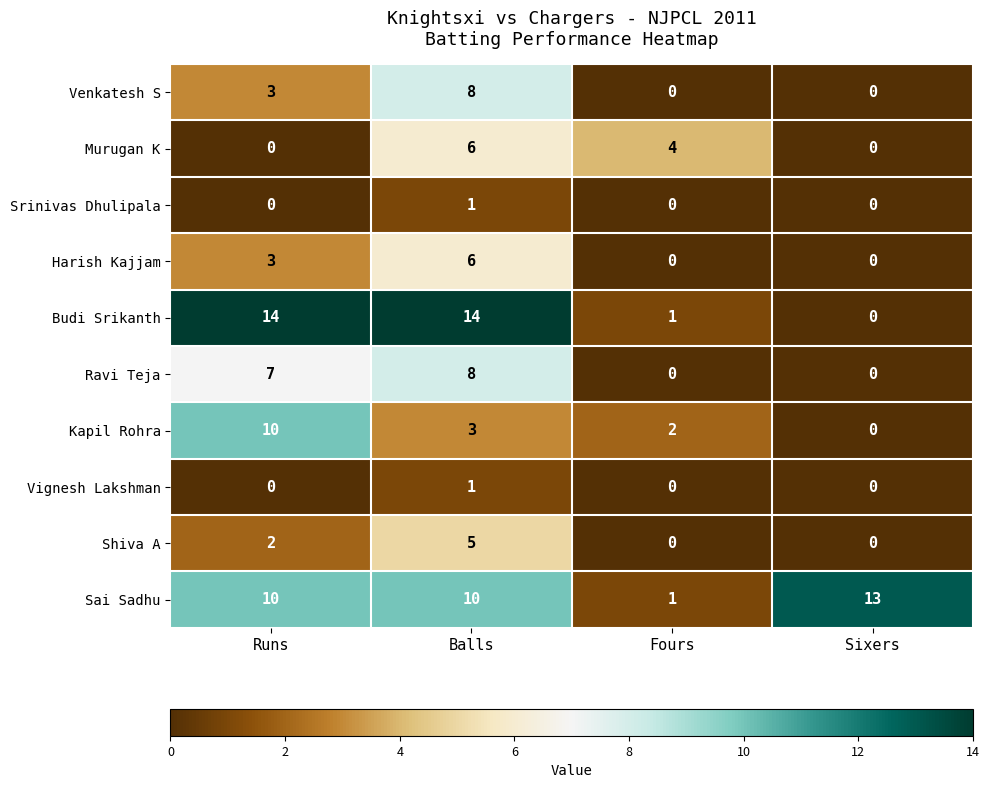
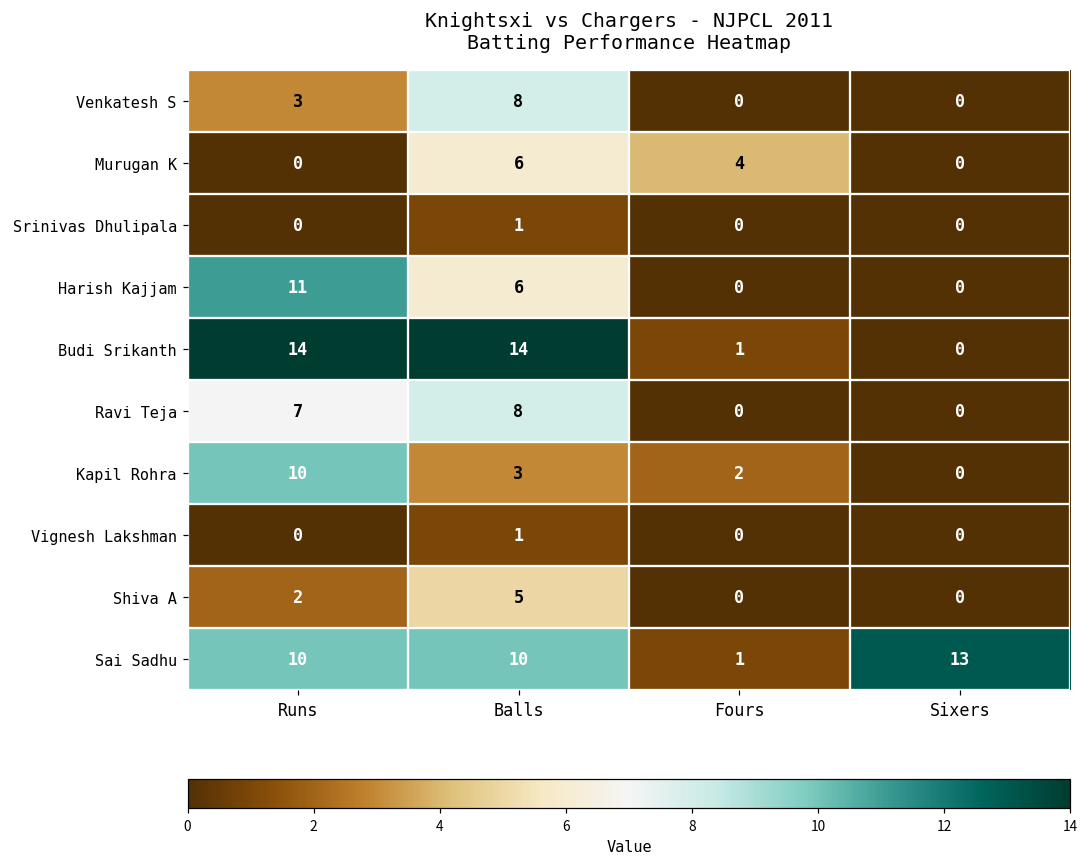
Harish Kajjam, Runs: 3 -> 11
